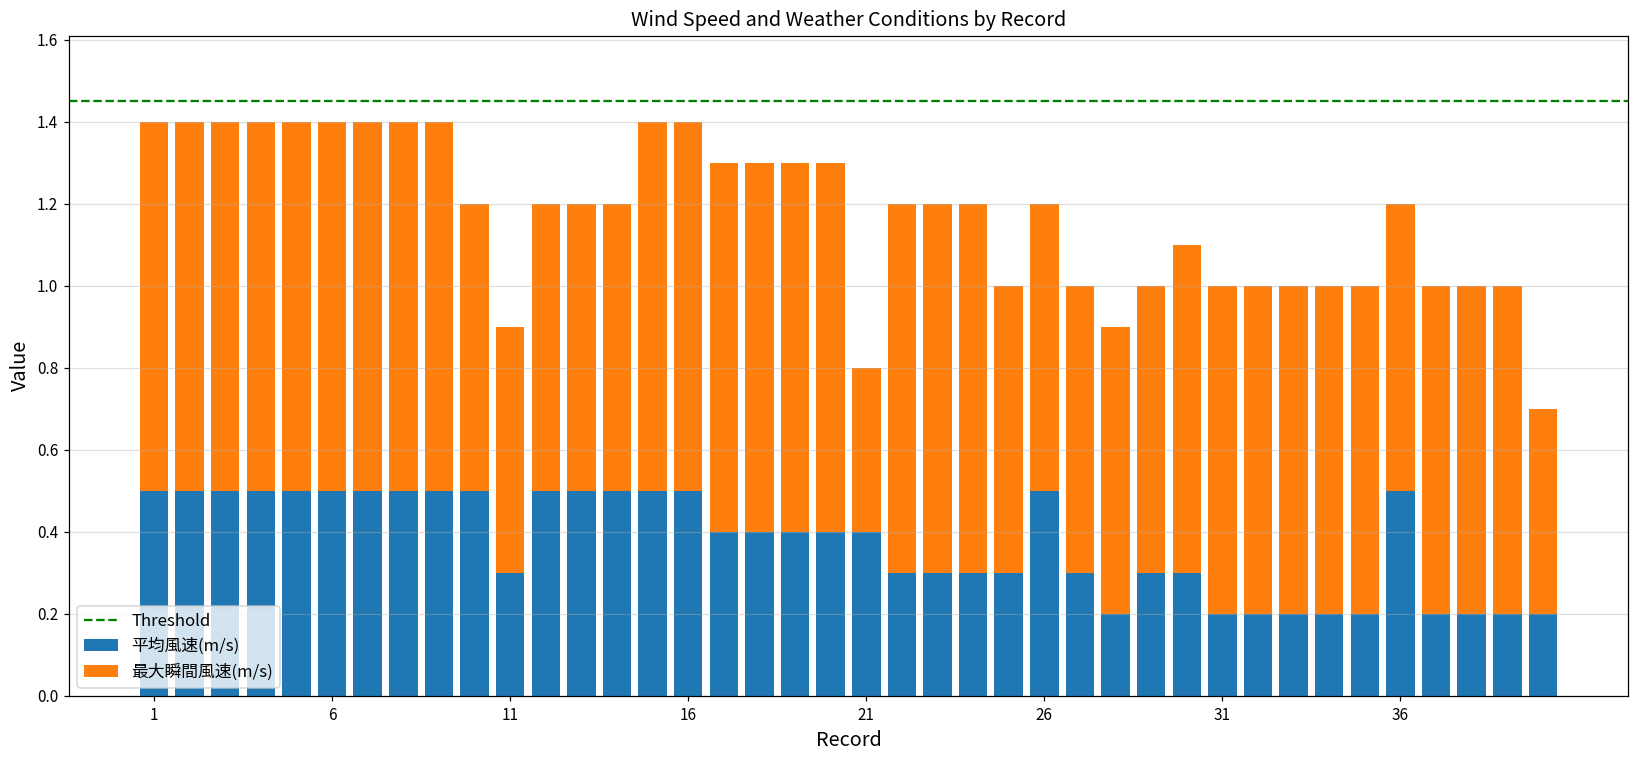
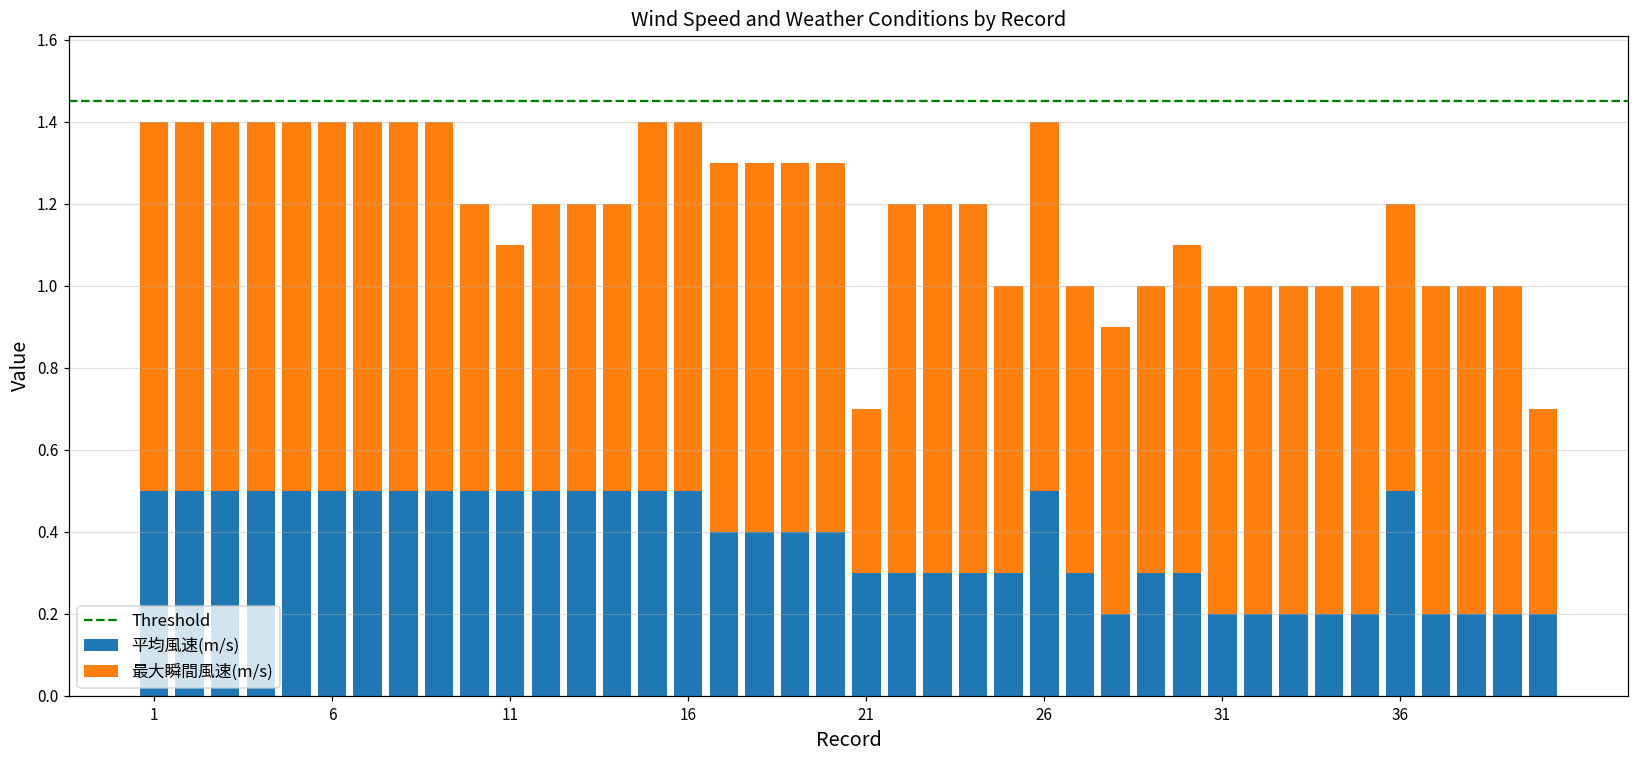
平均風速(m/s), 11: 0.3 -> 0.5
平均風速(m/s), 21: 0.4 -> 0.3
最大瞬間風速(m/s), 26: 0.7 -> 0.9
